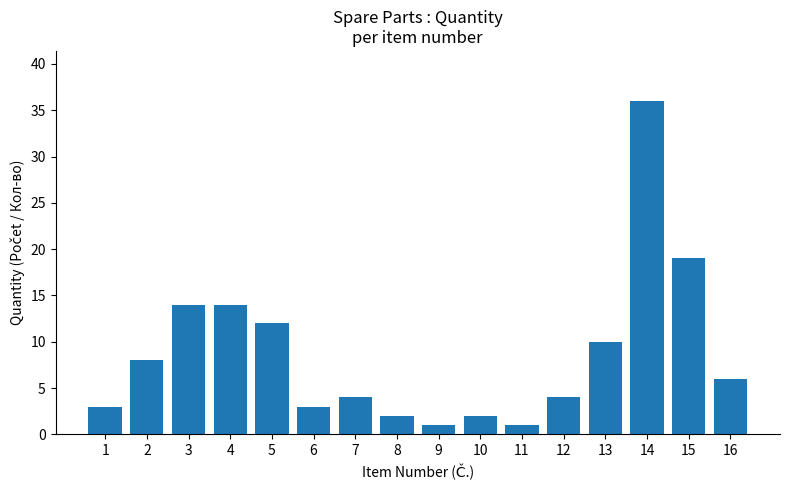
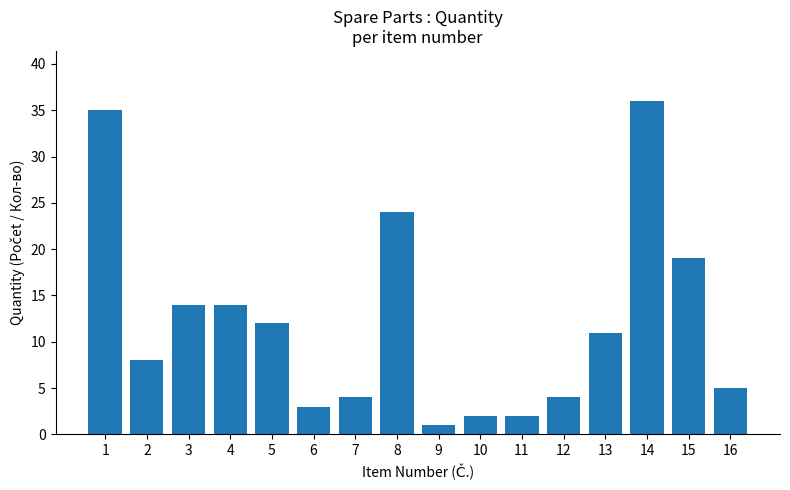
1: 3 -> 35
8: 2 -> 24
11: 1 -> 2
13: 10 -> 11
16: 6 -> 5
